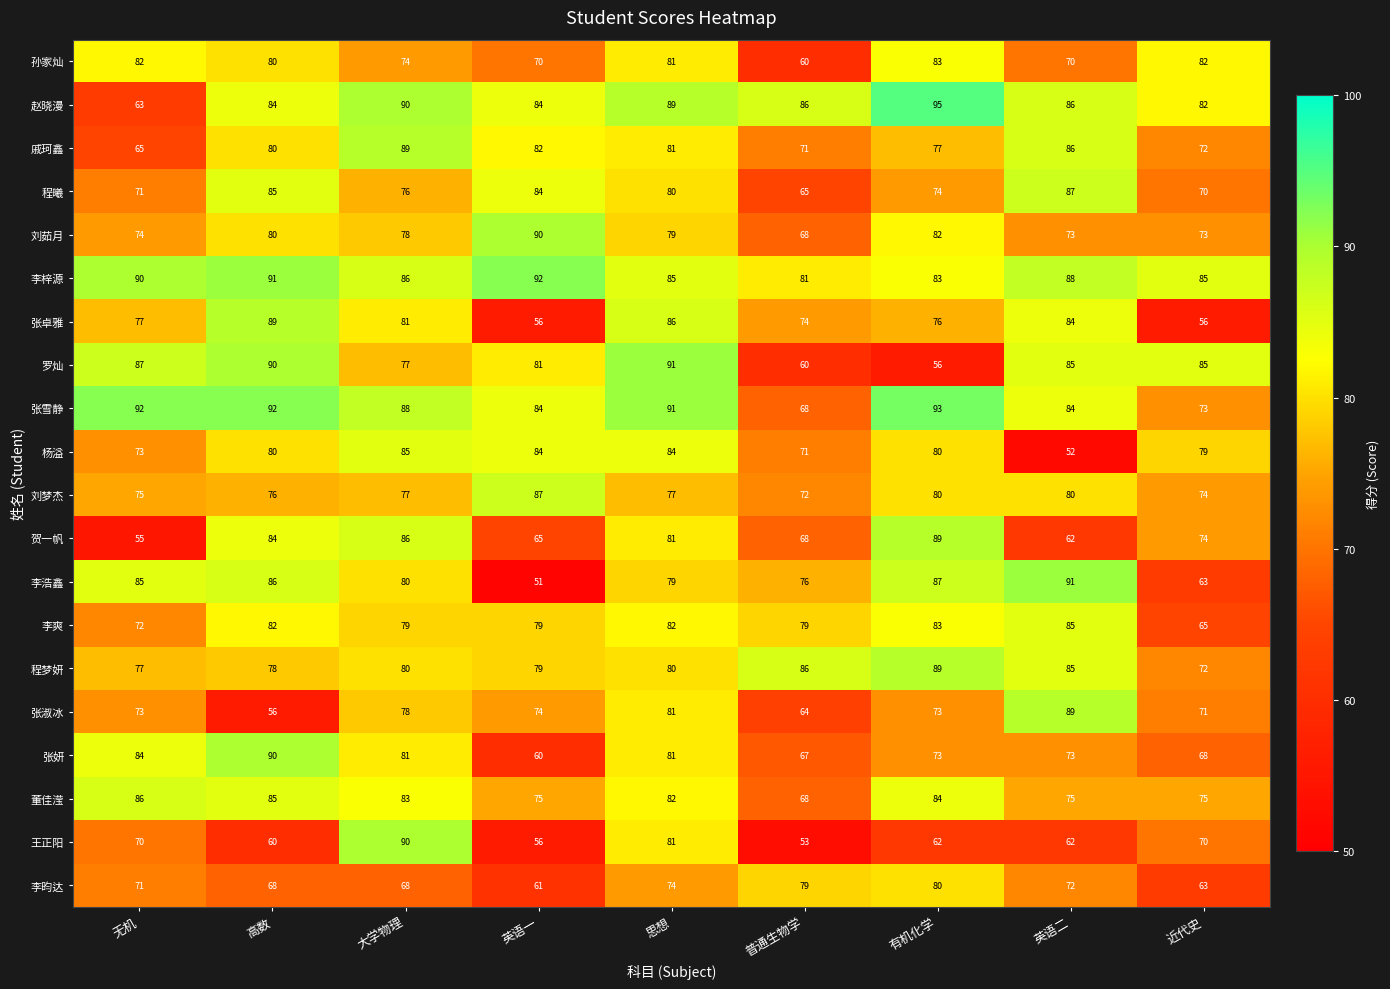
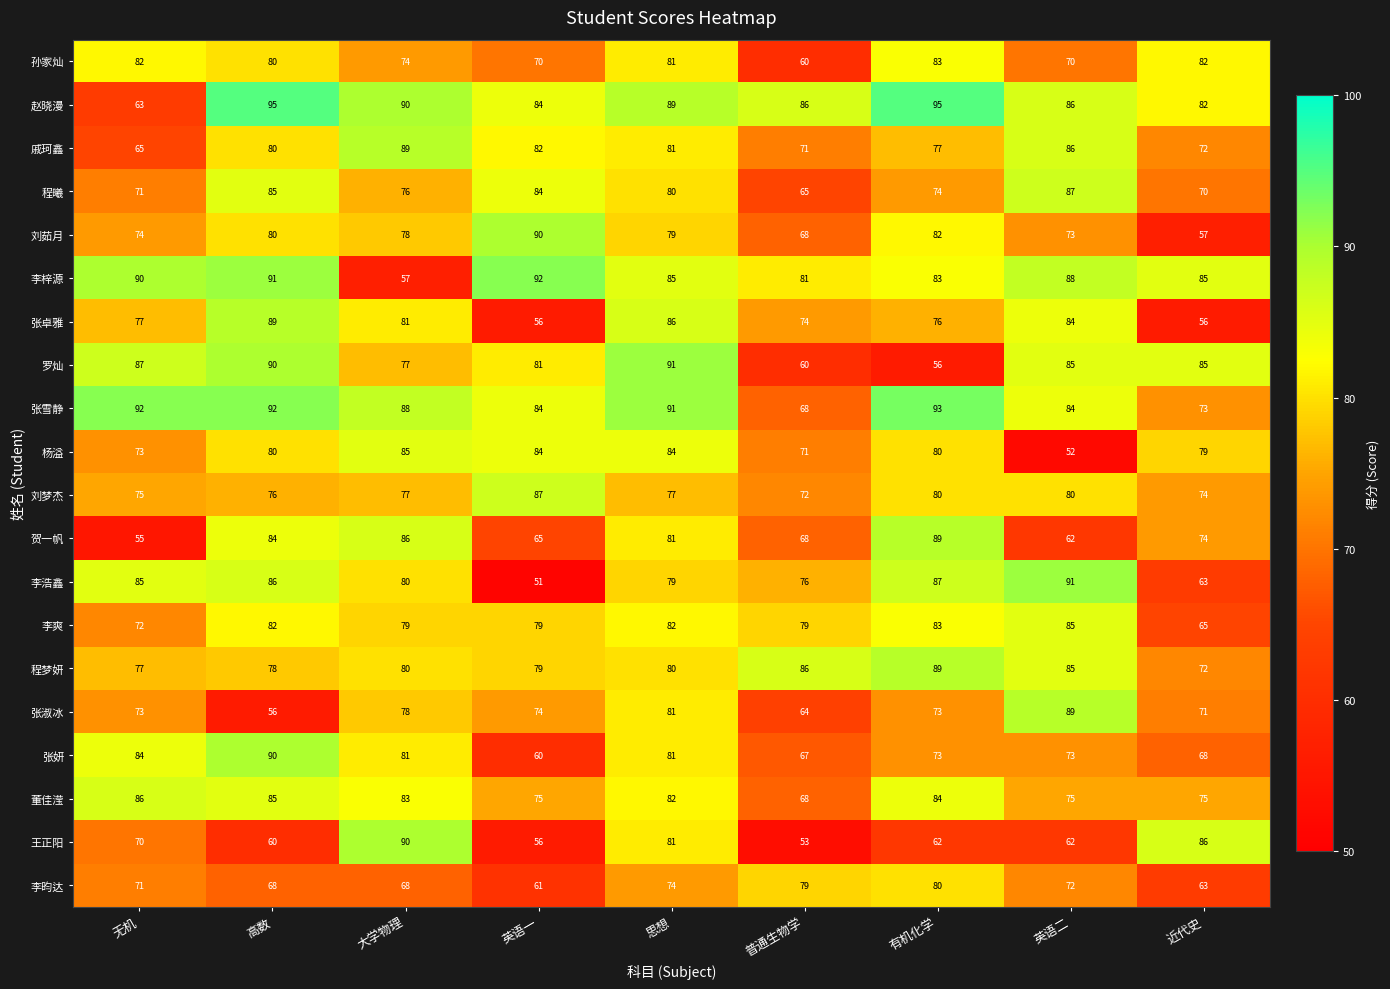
赵晓漫, 高数: 84 -> 95
刘茹月, 近代史: 73 -> 57
李梓源, 大学物理: 86 -> 57
王正阳, 近代史: 70 -> 86
